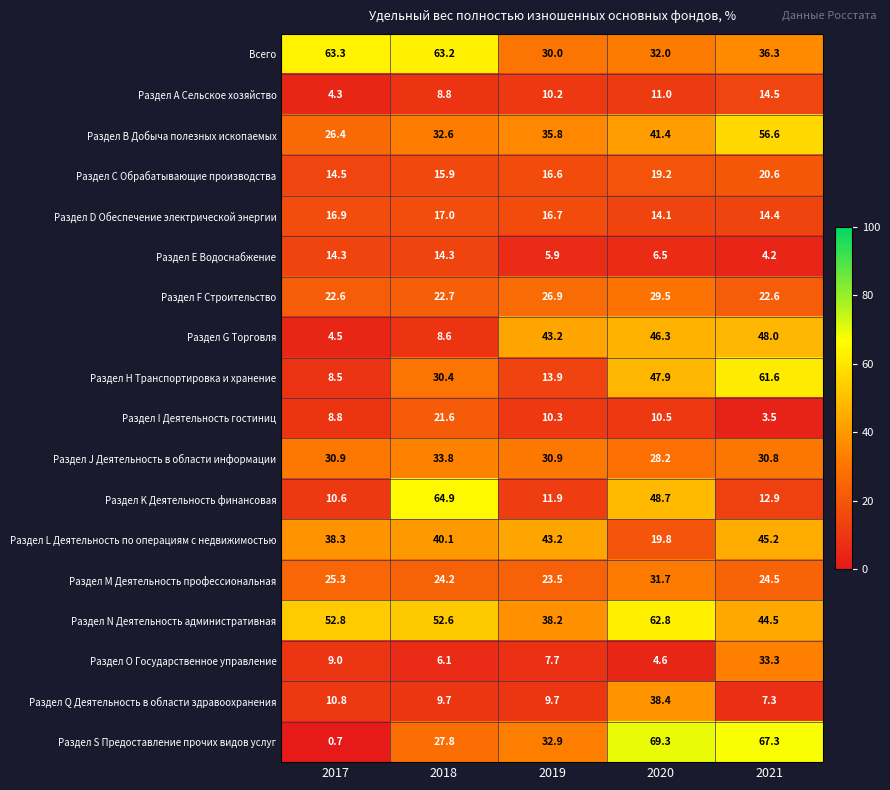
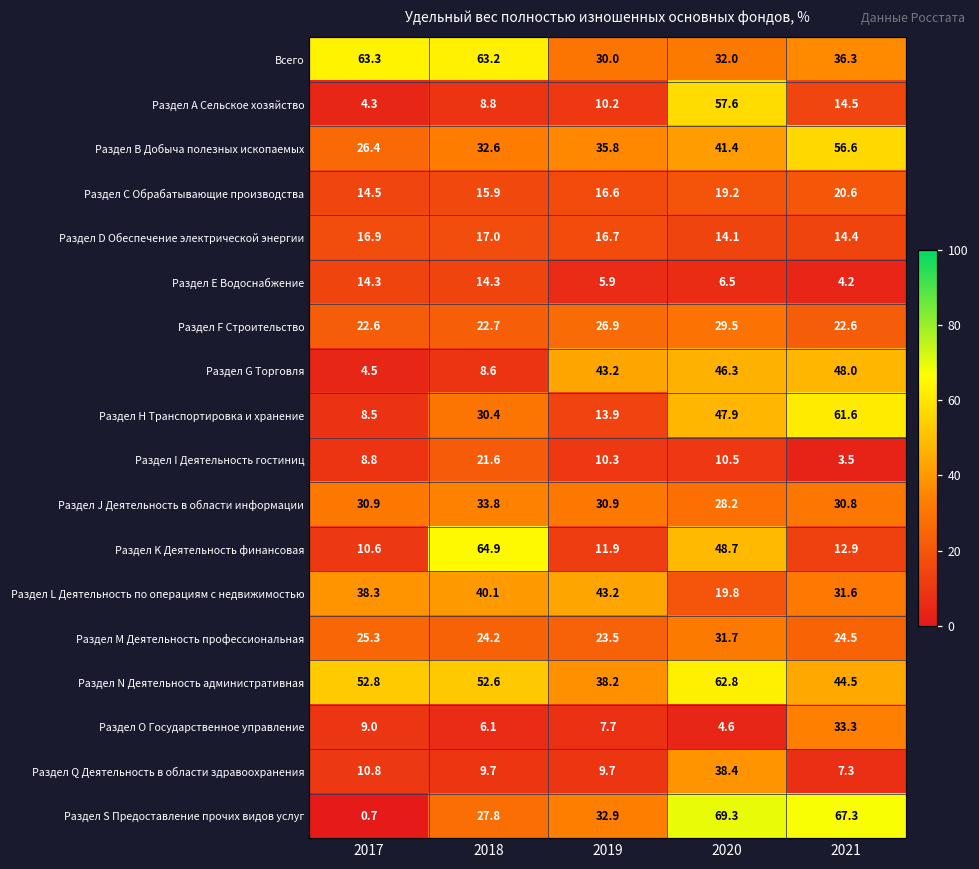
Раздел А Сельское хозяйство, 2020: 11.0 -> 57.6
Раздел L Деятельность по операциям с недвижимостью, 2021: 45.2 -> 31.6
